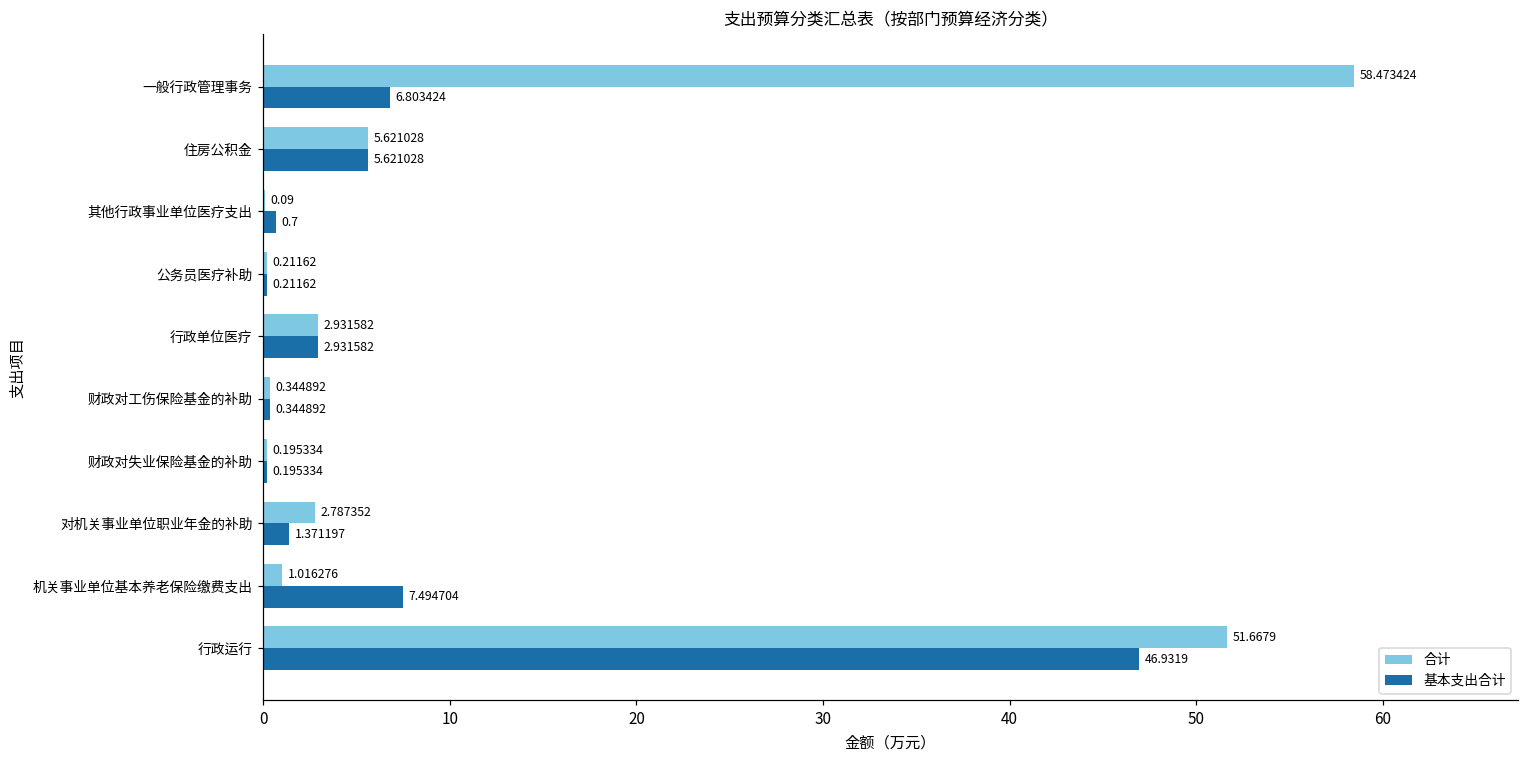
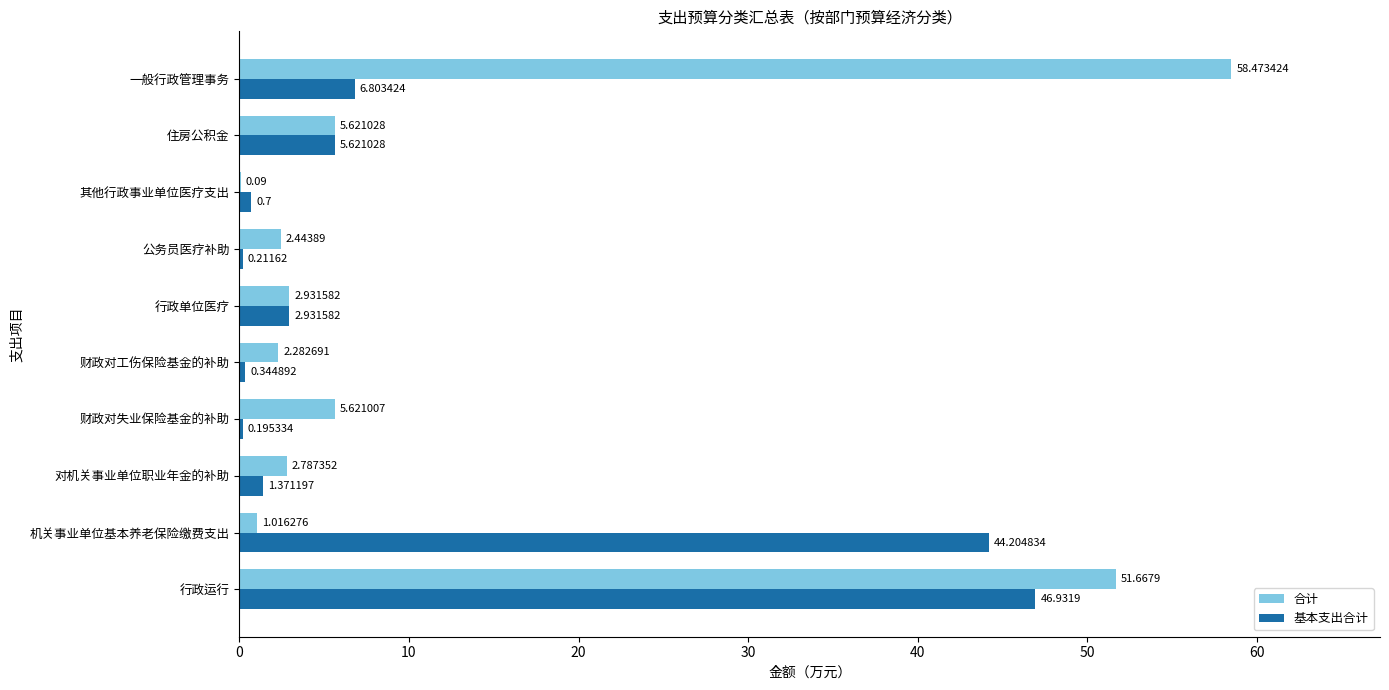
合计, 公务员医疗补助: 0.21162 -> 2.44389
合计, 财政对工伤保险基金的补助: 0.344892 -> 2.282691
合计, 财政对失业保险基金的补助: 0.195334 -> 5.621007
基本支出合计, 机关事业单位基本养老保险缴费支出: 7.494704 -> 44.204834
